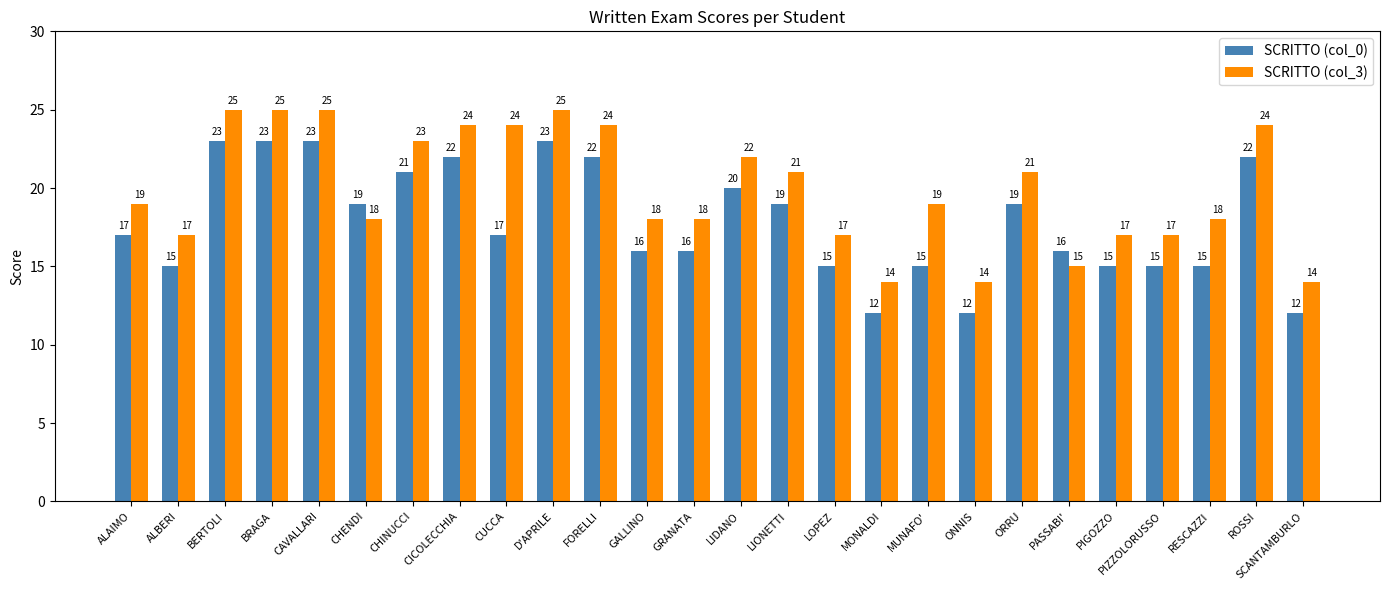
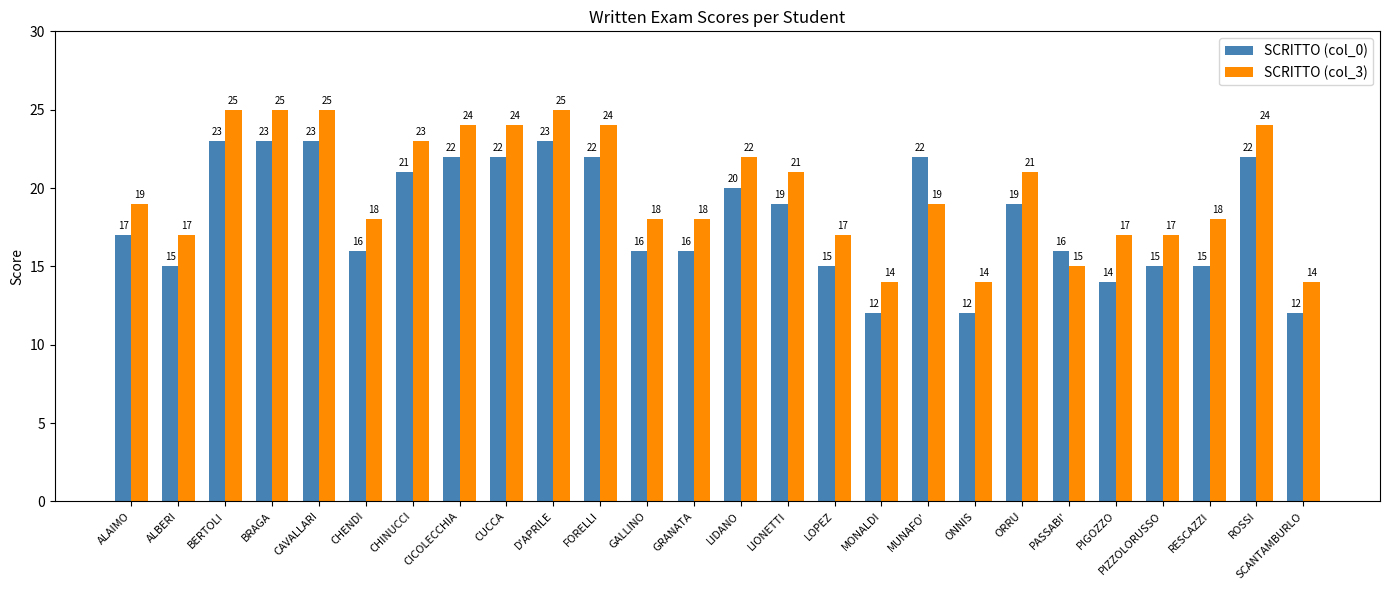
SCRITTO (col_0), CHENDI: 19 -> 16
SCRITTO (col_0), CUCCA: 17 -> 22
SCRITTO (col_0), MUNAFO': 15 -> 22
SCRITTO (col_0), PIGOZZO: 15 -> 14
